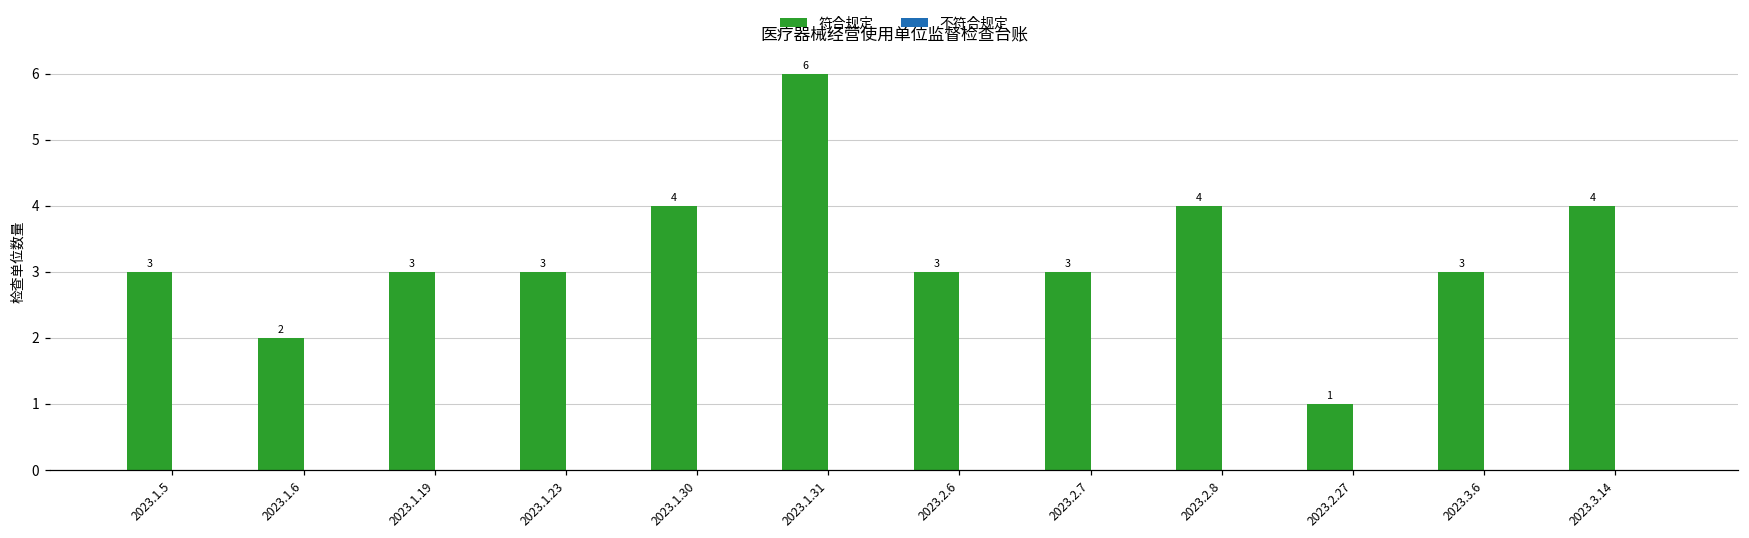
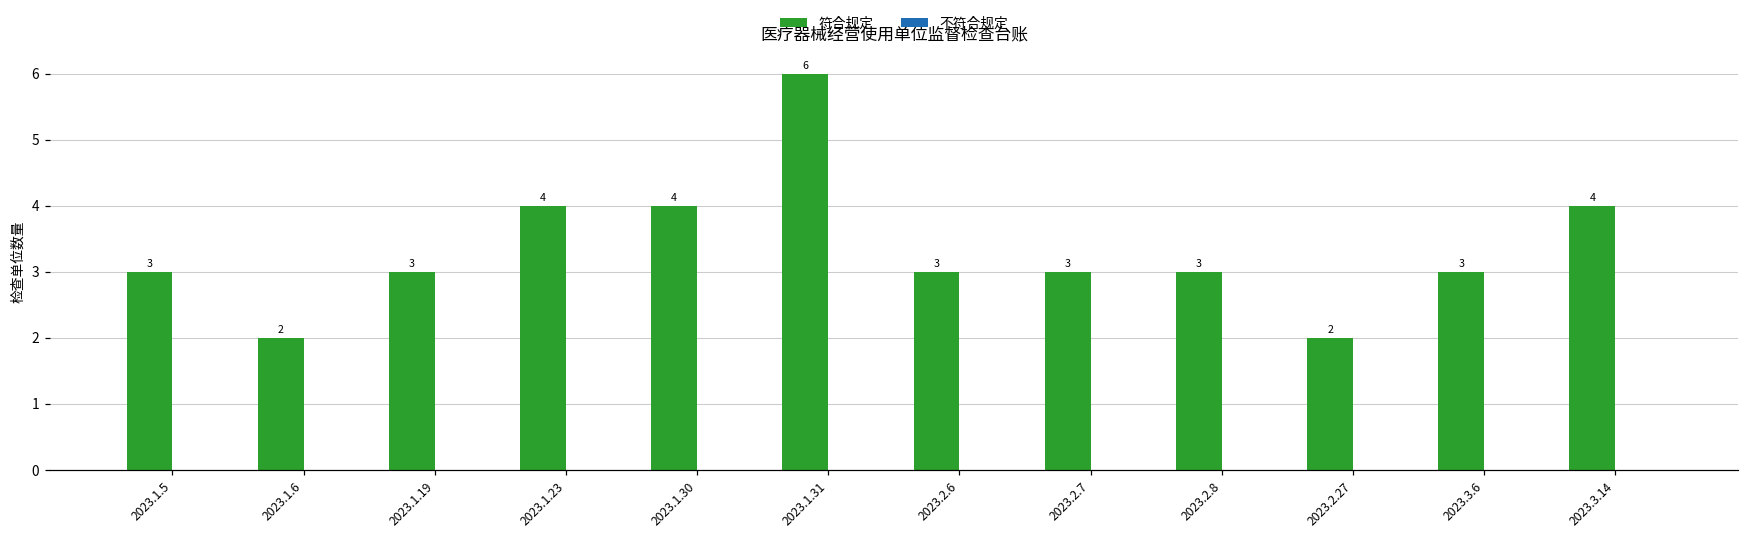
符合规定, 2023.1.23: 3 -> 4
符合规定, 2023.2.8: 4 -> 3
符合规定, 2023.2.27: 1 -> 2
